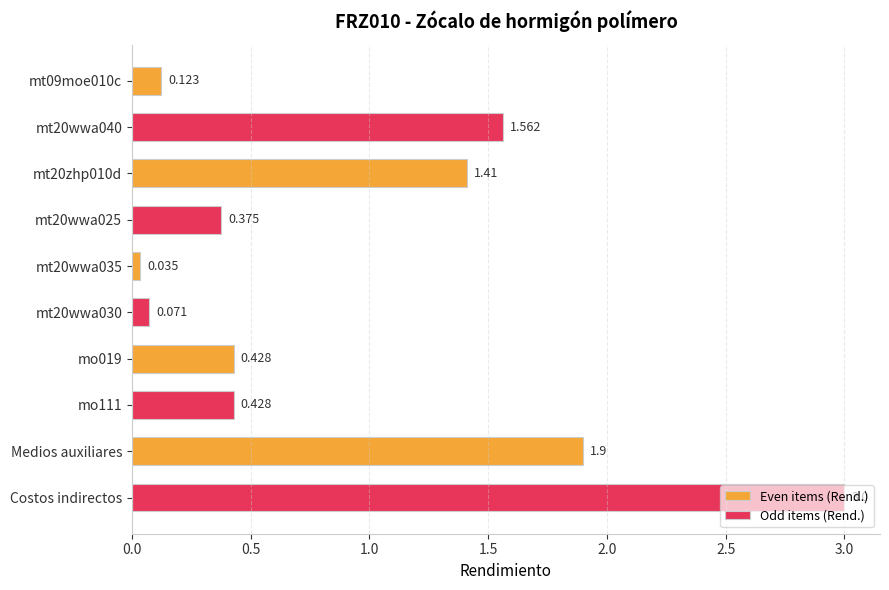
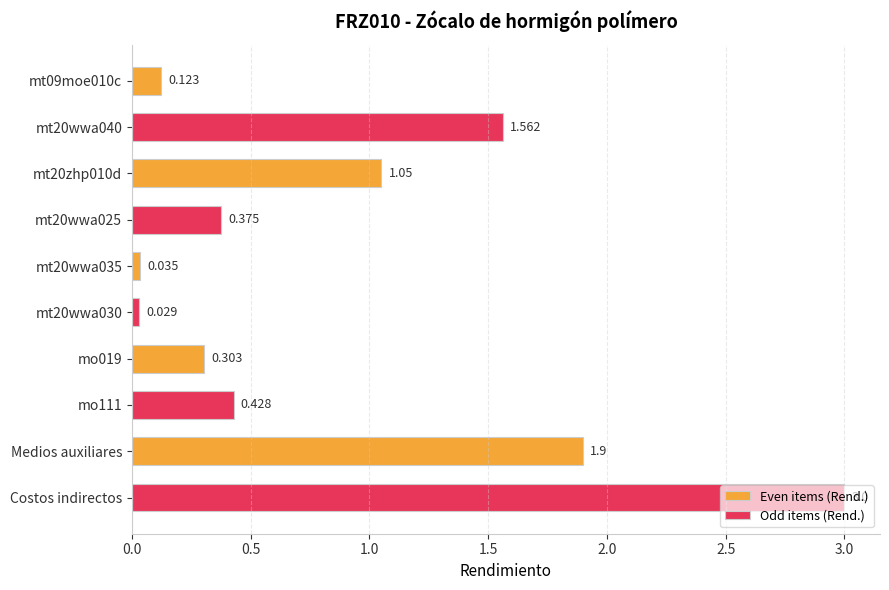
Even items (Rend.), mt20zhp010d: 1.41 -> 1.05
Odd items (Rend.), mt20wwa030: 0.071 -> 0.029
Even items (Rend.), mo019: 0.428 -> 0.303
